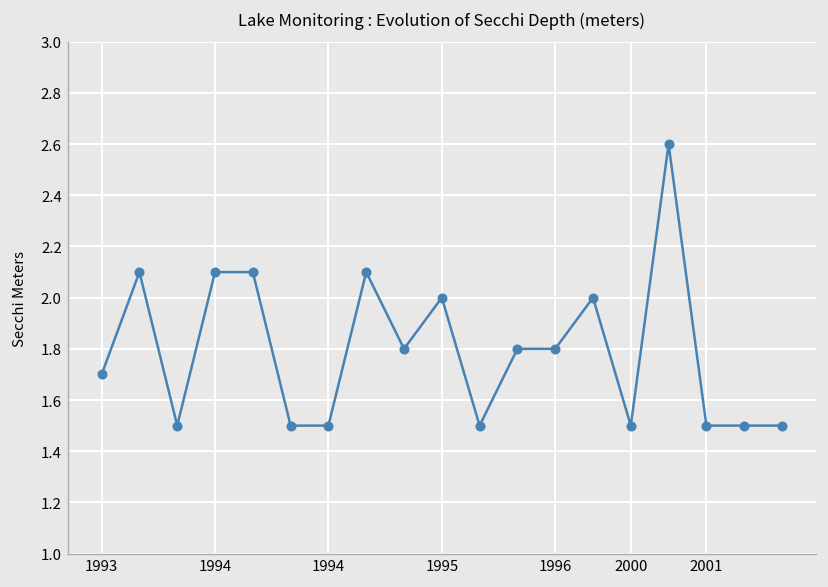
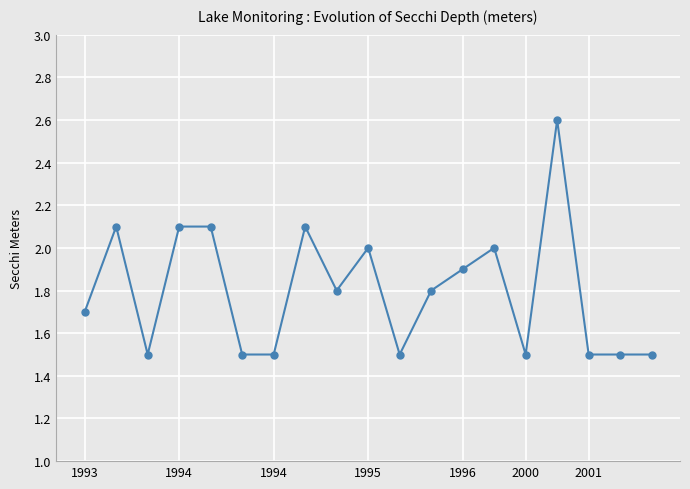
1996: 1.8 -> 1.9
